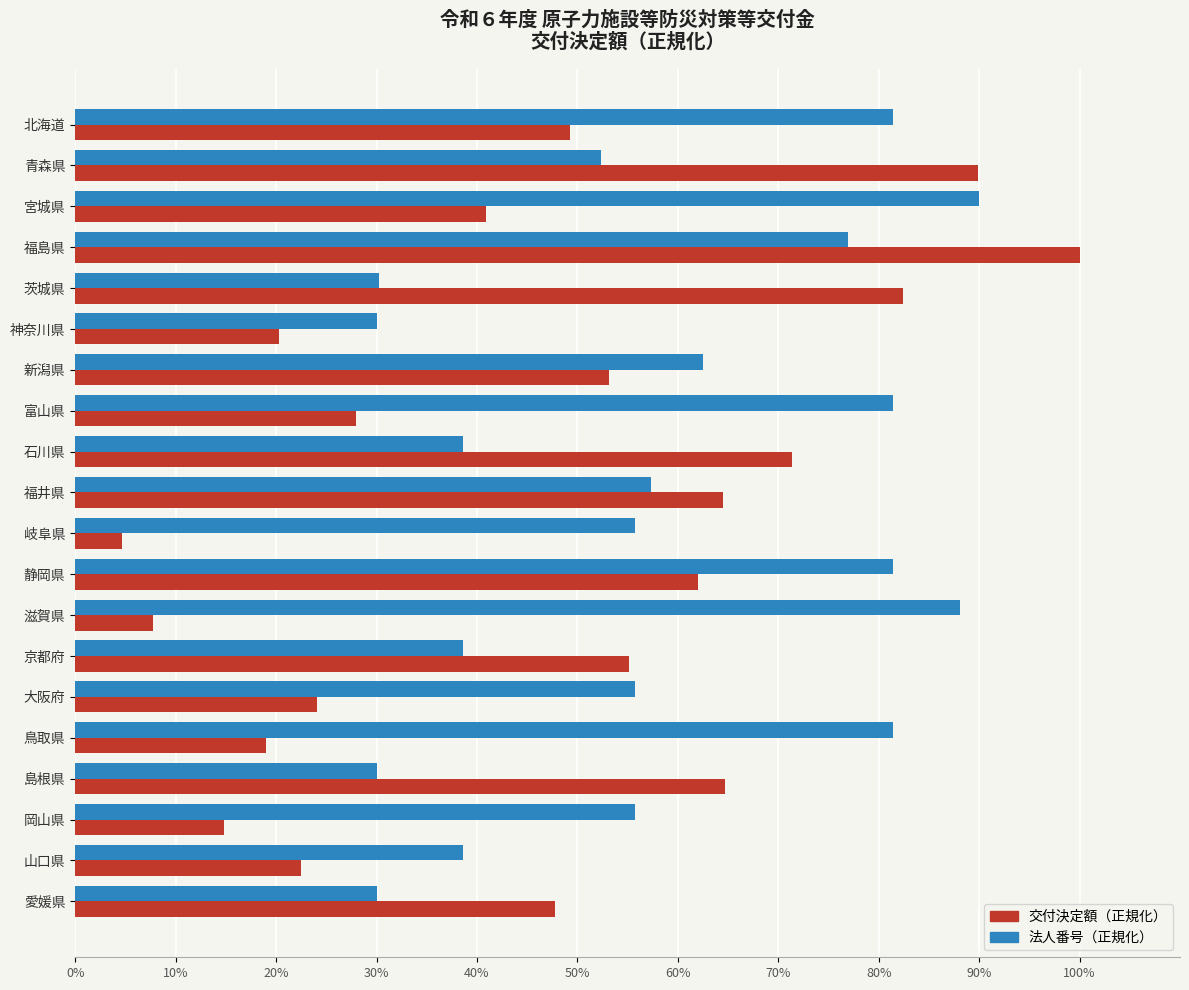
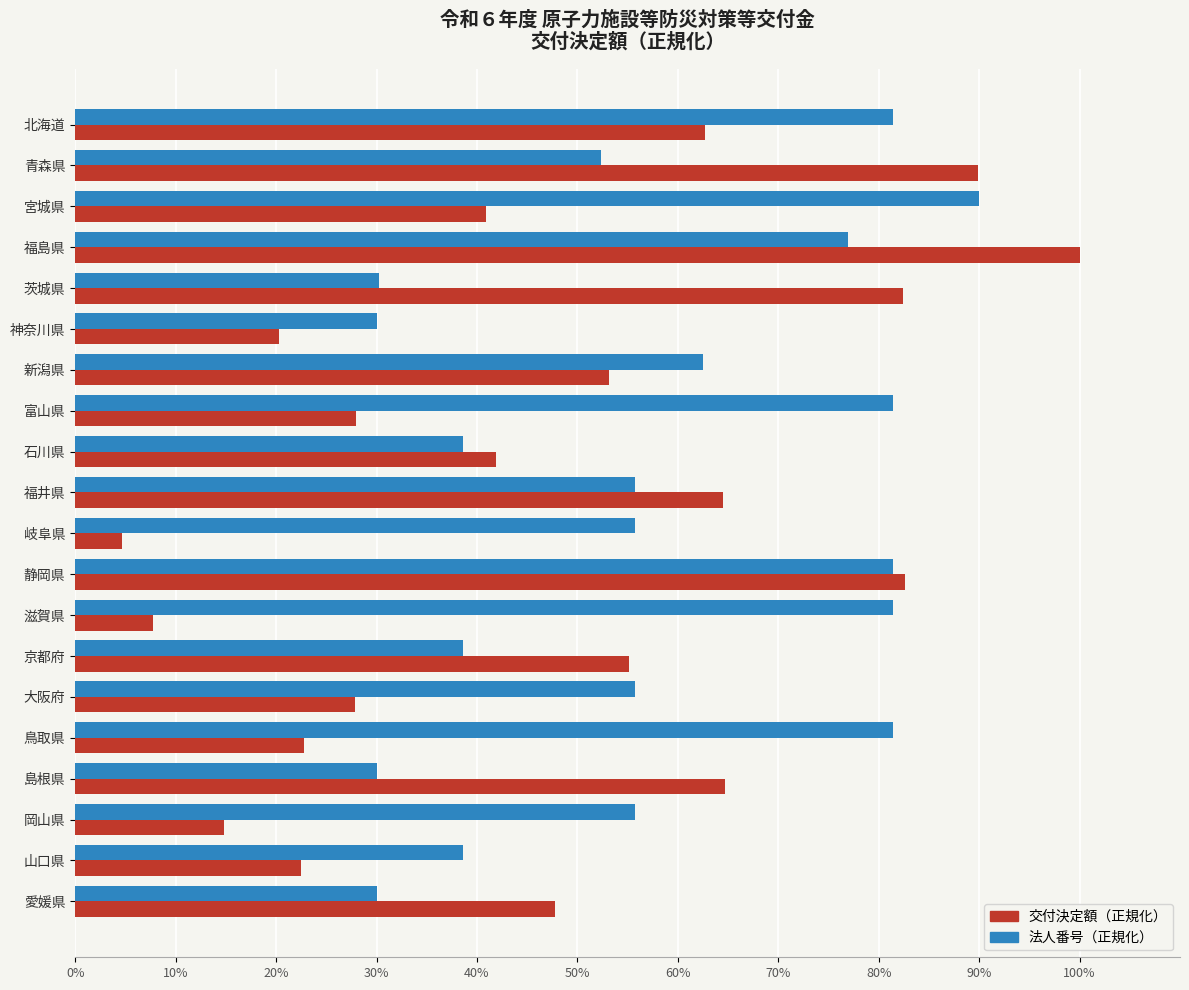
交付決定額（正規化）, 北海道: 49.2% -> 62.7%
交付決定額（正規化）, 石川県: 71.3% -> 41.9%
法人番号（正規化）, 福井県: 57.3% -> 55.7%
交付決定額（正規化）, 静岡県: 62.0% -> 82.6%
法人番号（正規化）, 滋賀県: 88.1% -> 81.4%
交付決定額（正規化）, 大阪府: 24.1% -> 27.9%
交付決定額（正規化）, 鳥取県: 19.0% -> 22.8%
